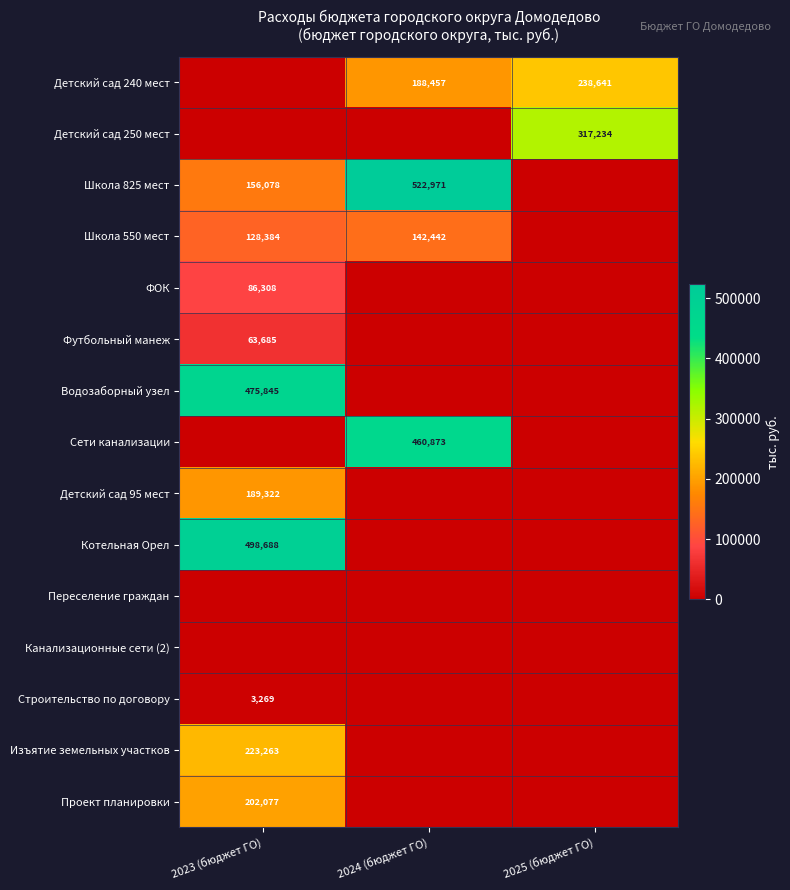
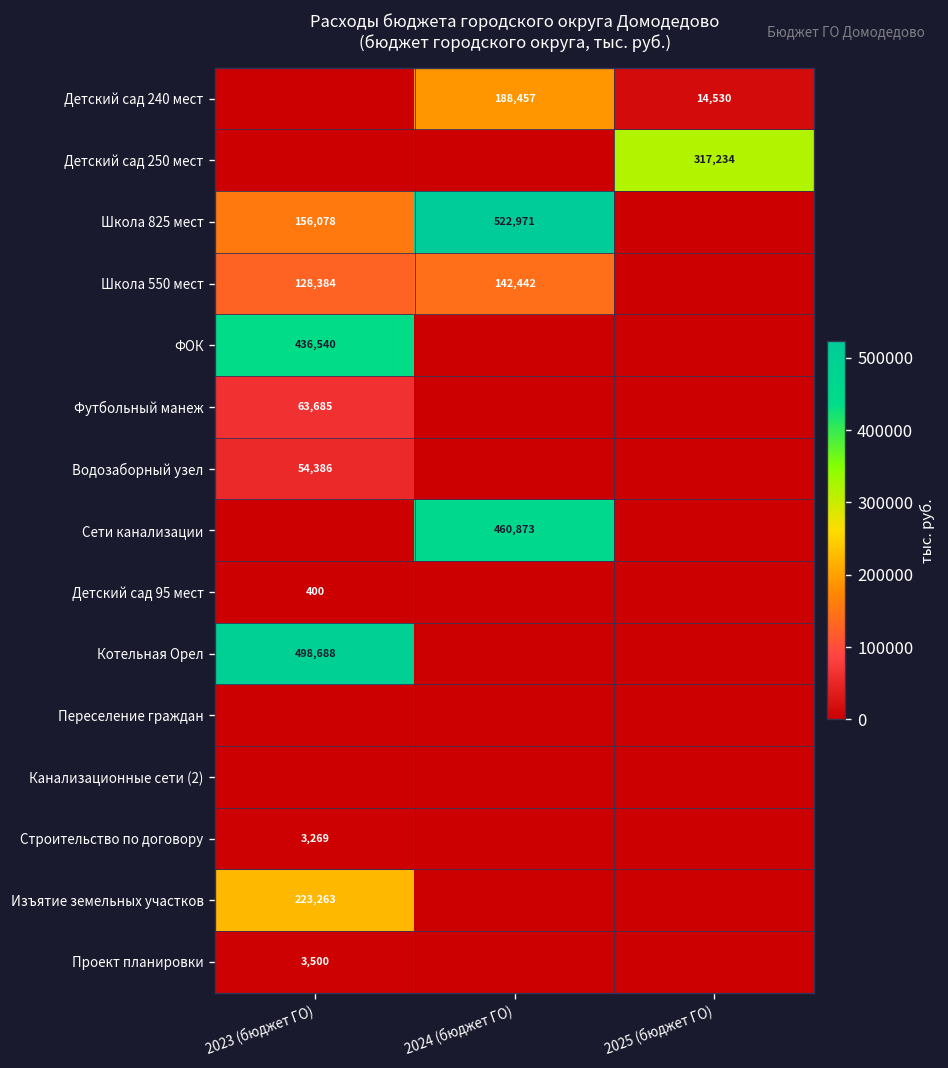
Детский сад 240 мест, 2025 (бюджет ГО): 238,641 -> 14,530
ФОК, 2023 (бюджет ГО): 86,308 -> 436,540
Водозаборный узел, 2023 (бюджет ГО): 475,845 -> 54,386
Детский сад 95 мест, 2023 (бюджет ГО): 189,322 -> 400
Проект планировки, 2023 (бюджет ГО): 202,077 -> 3,500
